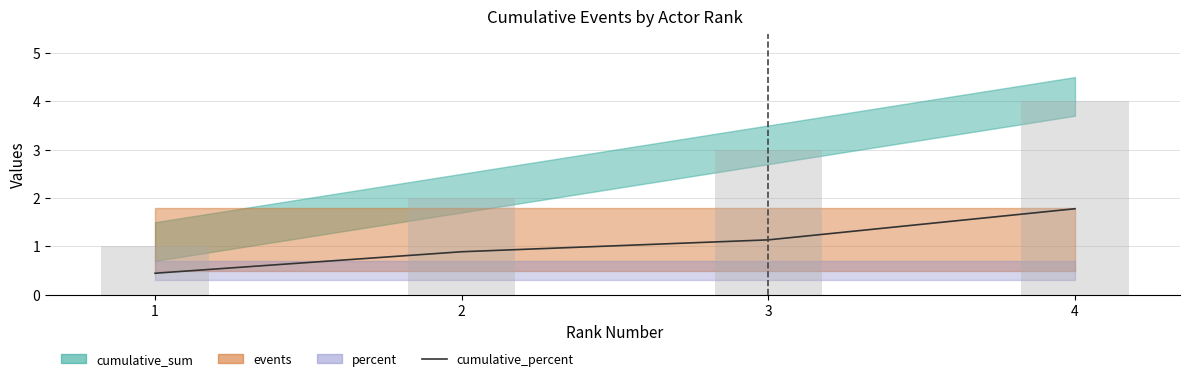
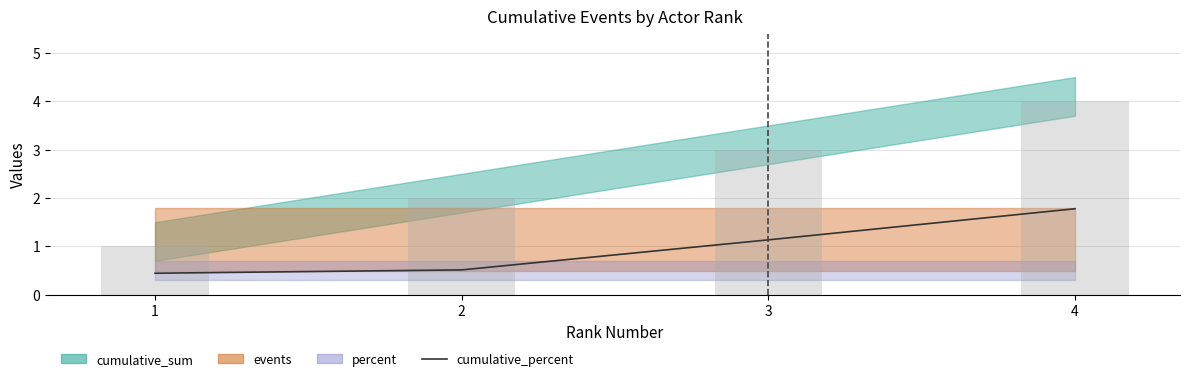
cumulative_percent, 2: 0.9 -> 0.5
